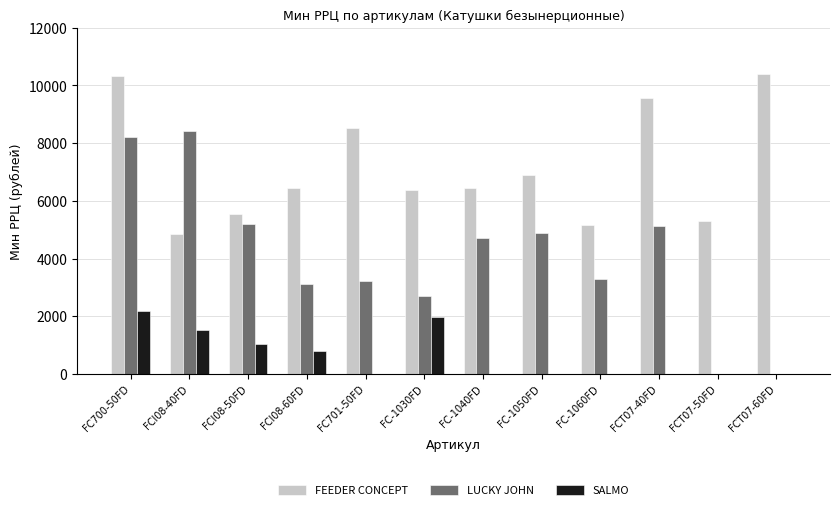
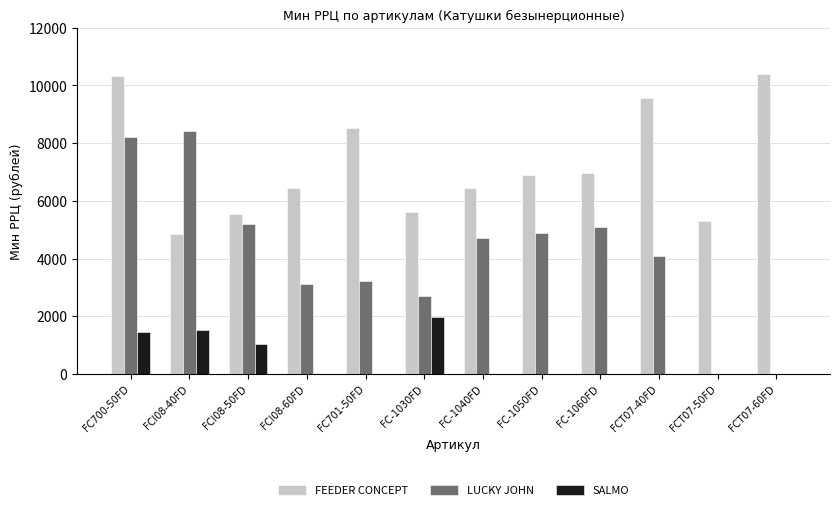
SALMO, FC700-50FD: 2200 -> 1500
SALMO, FCI08-60FD: 800 -> 0
FEEDER CONCEPT, FC-1030FD: 6400 -> 5600
FEEDER CONCEPT, FC-1060FD: 5200 -> 7000
LUCKY JOHN, FC-1060FD: 3300 -> 5100
LUCKY JOHN, FCT07-40FD: 5100 -> 4100
